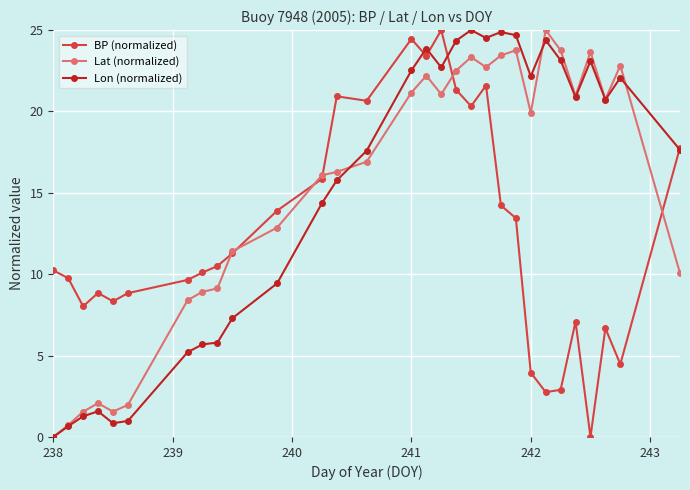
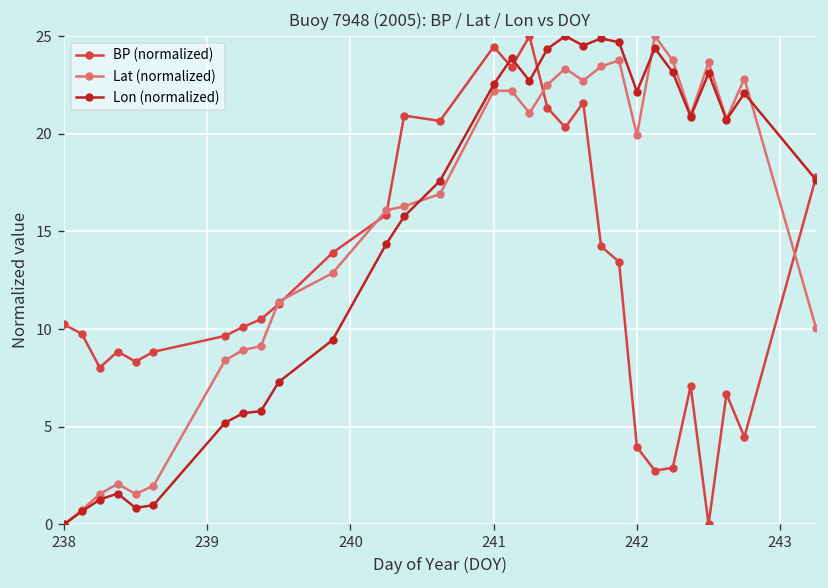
Lat (normalized), 241: 21.2 -> 22.2
